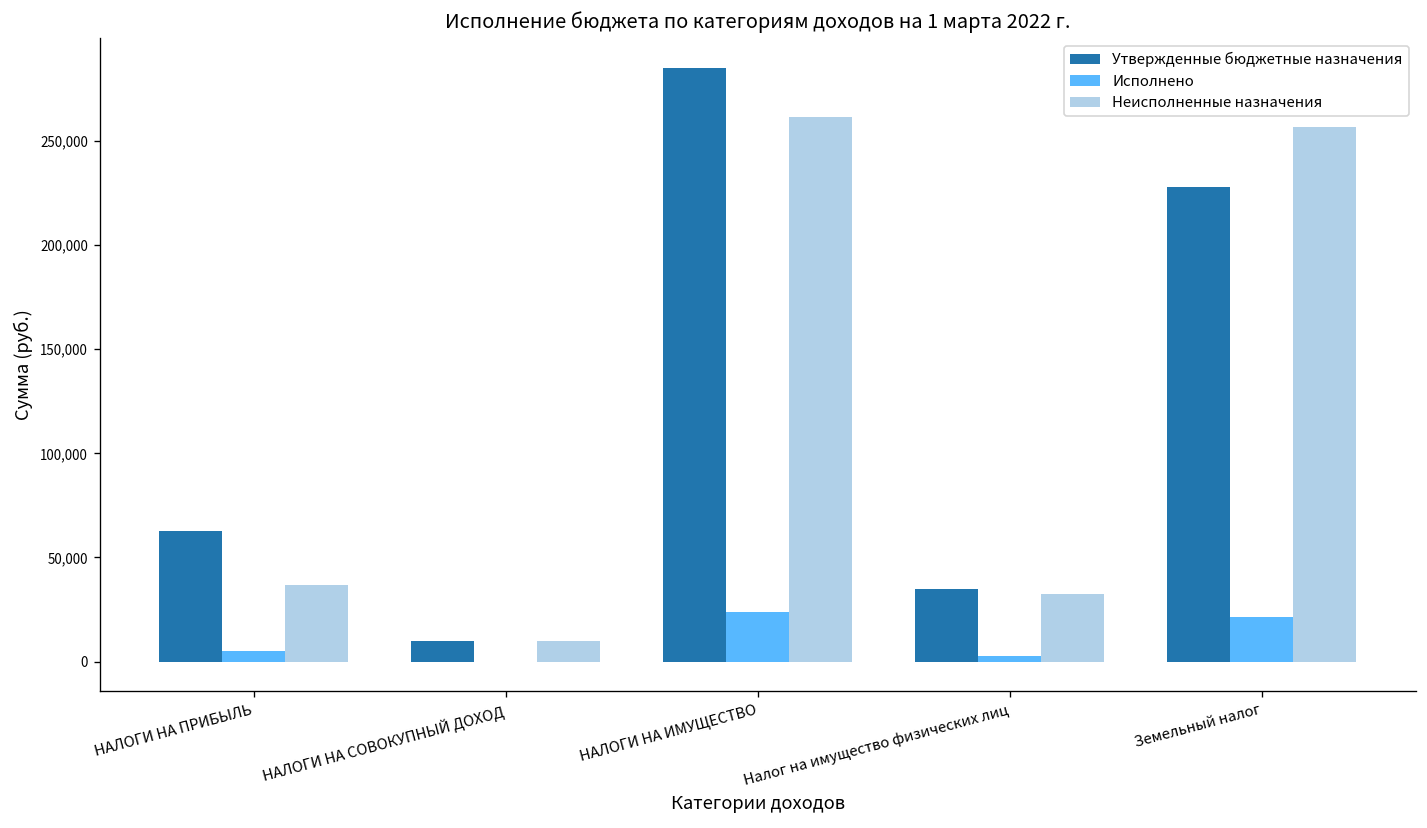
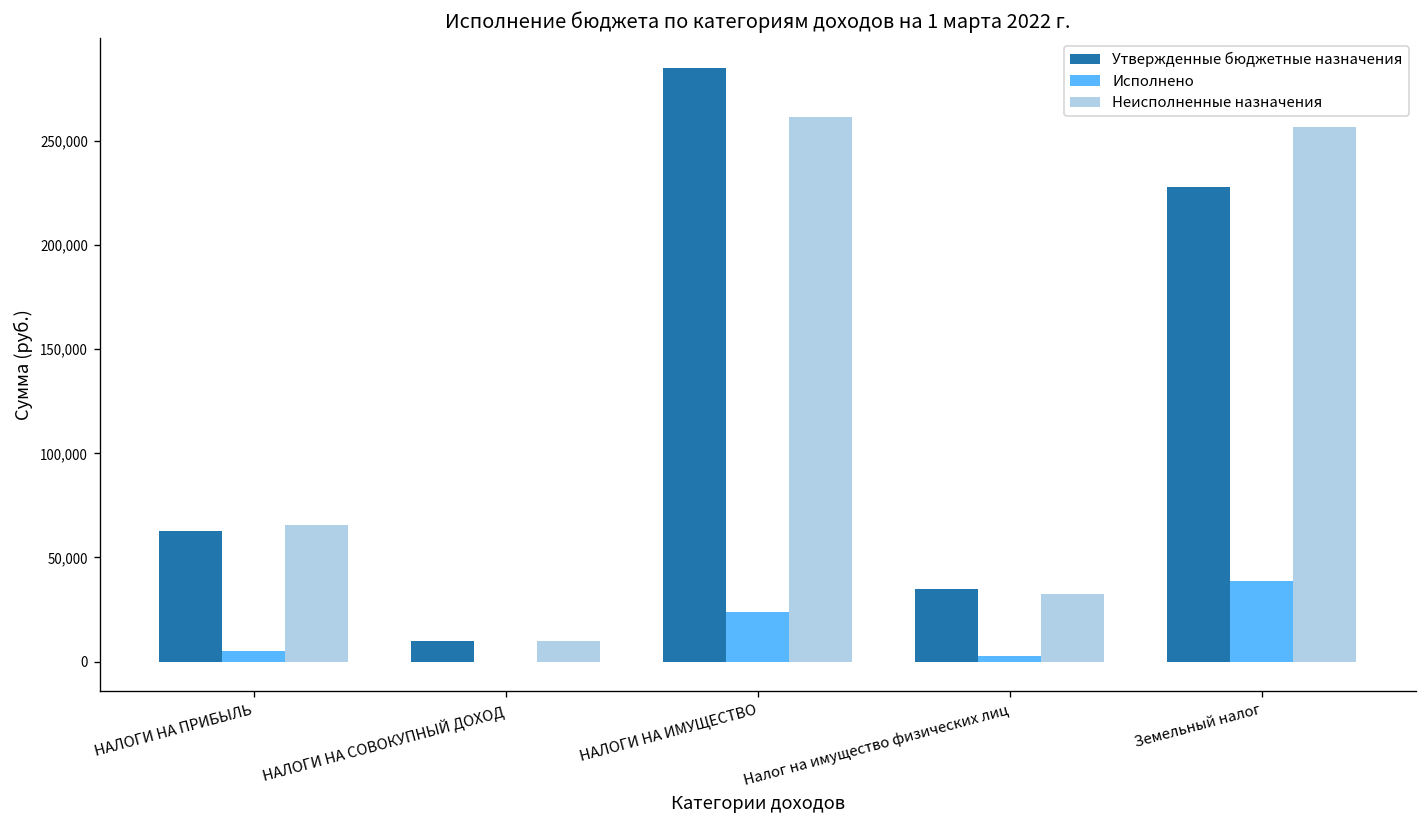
Неисполненные назначения, НАЛОГИ НА ПРИБЫЛЬ: 37,000 -> 65,000
Исполнено, Земельный налог: 21,000 -> 39,000
